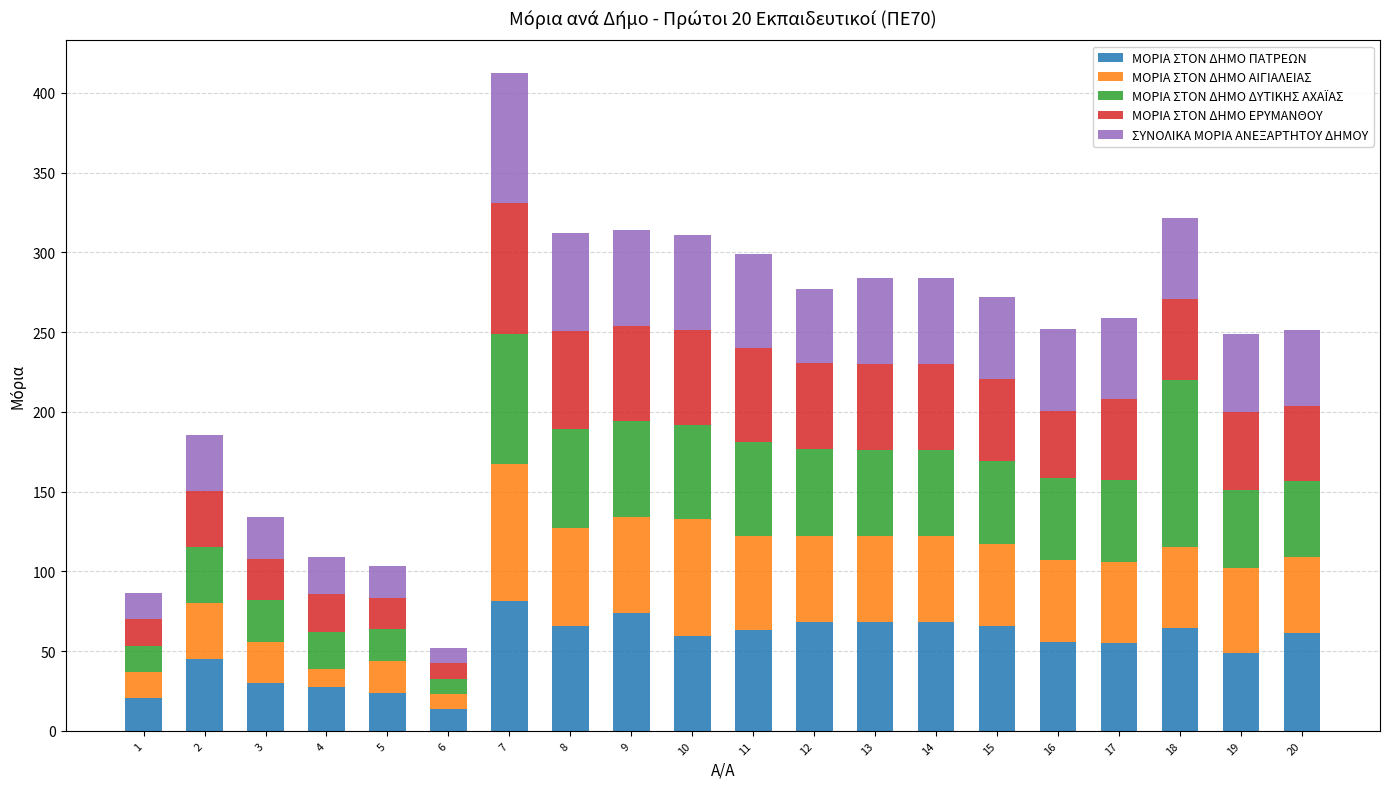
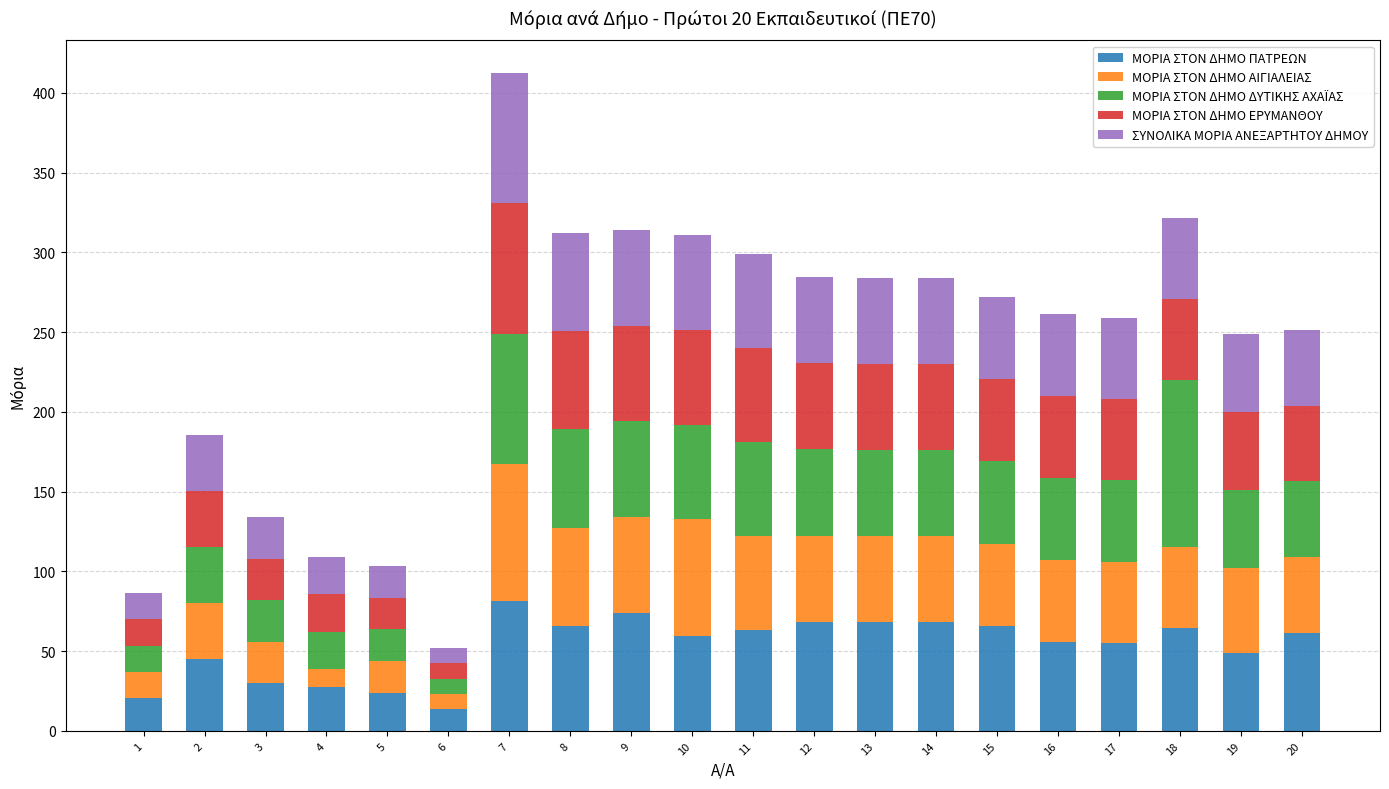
ΣΥΝΟΛΙΚΑ ΜΟΡΙΑ ΑΝΕΞΑΡΤΗΤΟΥ ΔΗΜΟΥ, 12: 46 -> 54
ΜΟΡΙΑ ΣΤΟΝ ΔΗΜΟ ΕΡΥΜΑΝΘΟΥ, 16: 42 -> 52
